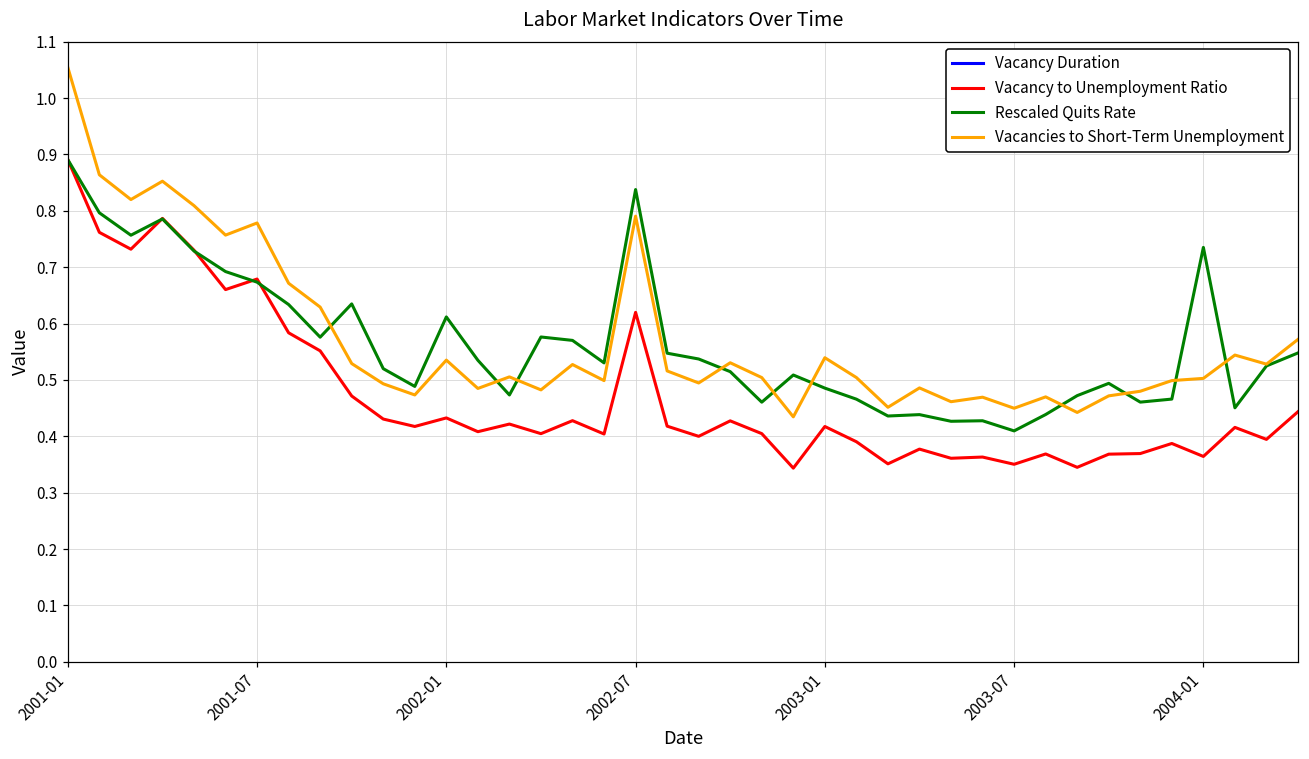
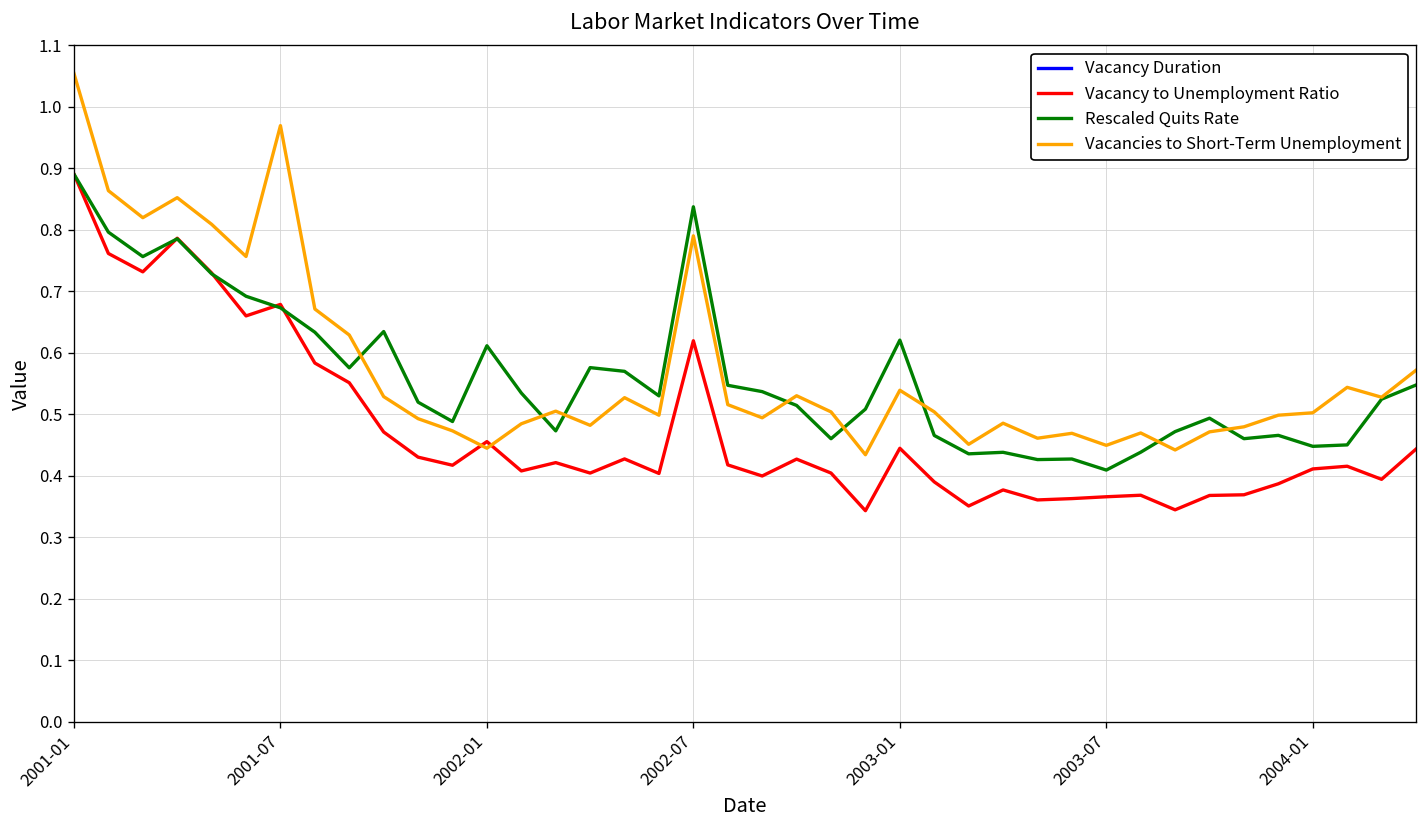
Vacancies to Short-Term Unemployment, 2001-07: 0.78 -> 0.97
Vacancy to Unemployment Ratio, 2002-01: 0.43 -> 0.46
Vacancies to Short-Term Unemployment, 2002-01: 0.54 -> 0.45
Vacancy to Unemployment Ratio, 2003-01: 0.42 -> 0.44
Rescaled Quits Rate, 2003-01: 0.49 -> 0.62
Vacancy to Unemployment Ratio, 2003-07: 0.35 -> 0.37
Vacancy to Unemployment Ratio, 2004-01: 0.36 -> 0.41
Rescaled Quits Rate, 2004-01: 0.74 -> 0.45
